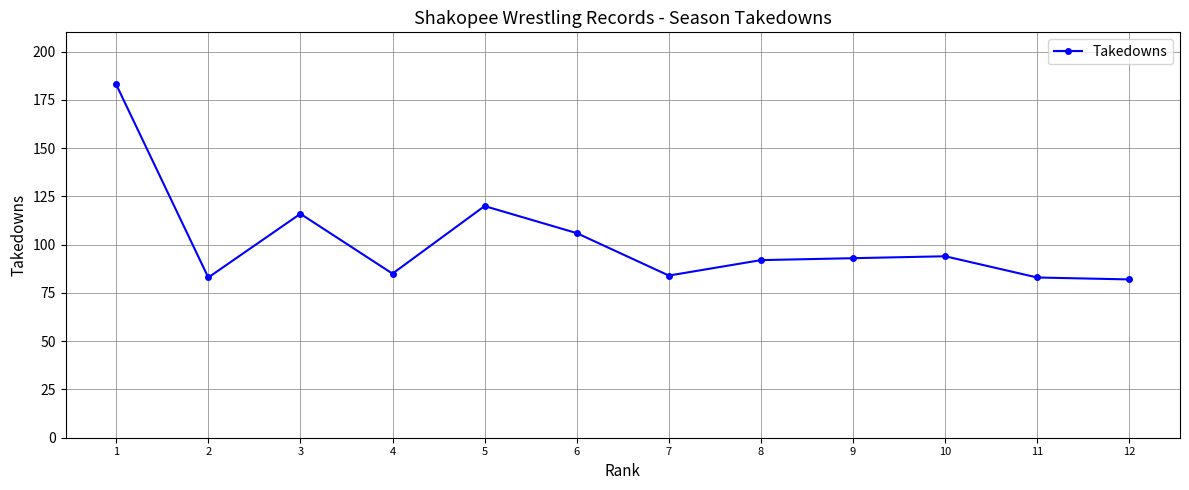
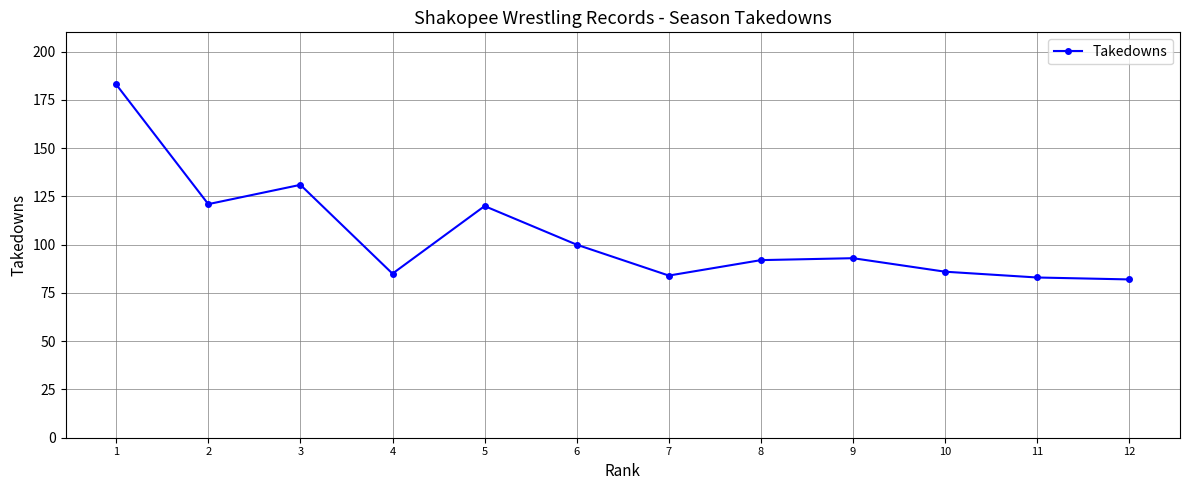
2: 83 -> 121
3: 116 -> 131
6: 106 -> 100
10: 94 -> 86
